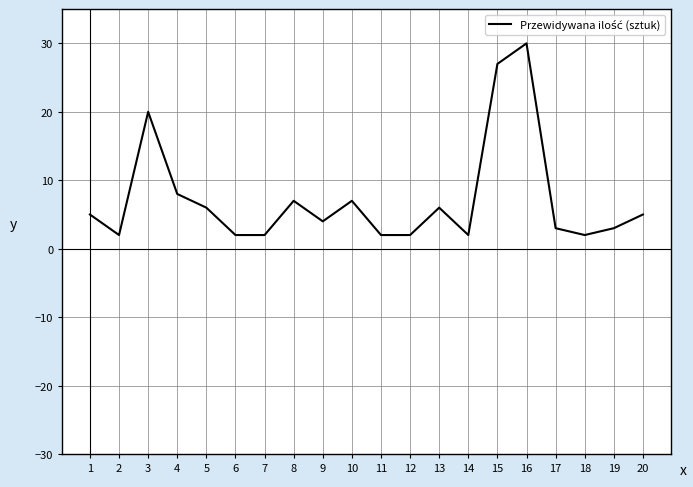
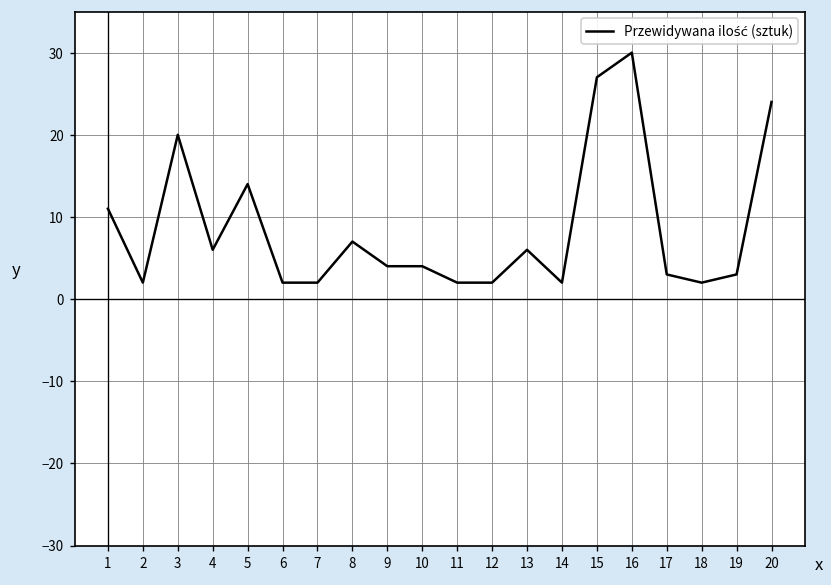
1: 5 -> 11
4: 8 -> 6
5: 6 -> 14
10: 7 -> 4
20: 5 -> 24
